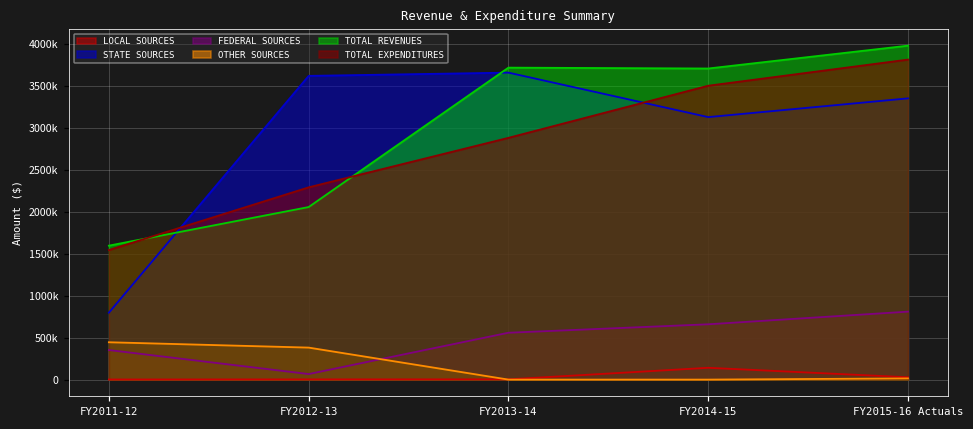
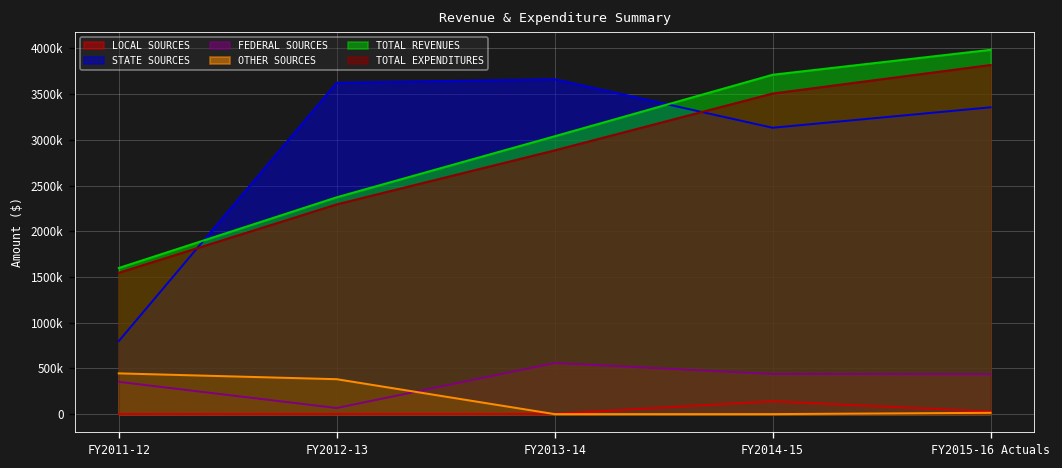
TOTAL REVENUES, FY2012-13: 2100000 -> 2400000
TOTAL REVENUES, FY2013-14: 3700000 -> 3000000
FEDERAL SOURCES, FY2014-15: 700000 -> 400000
FEDERAL SOURCES, FY2015-16 Actuals: 800000 -> 400000
